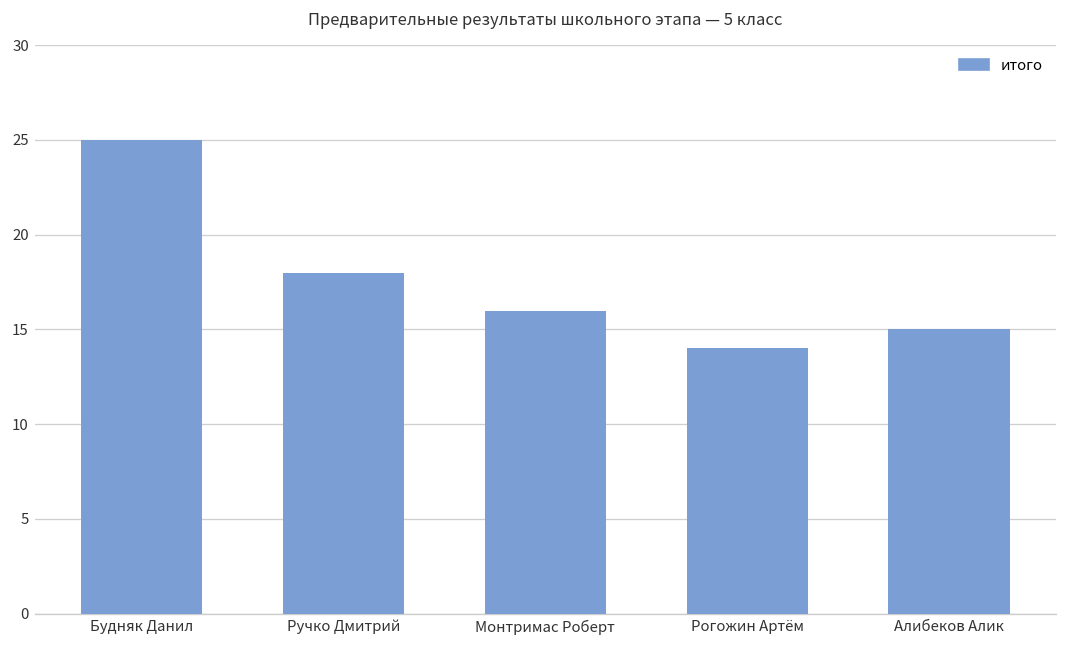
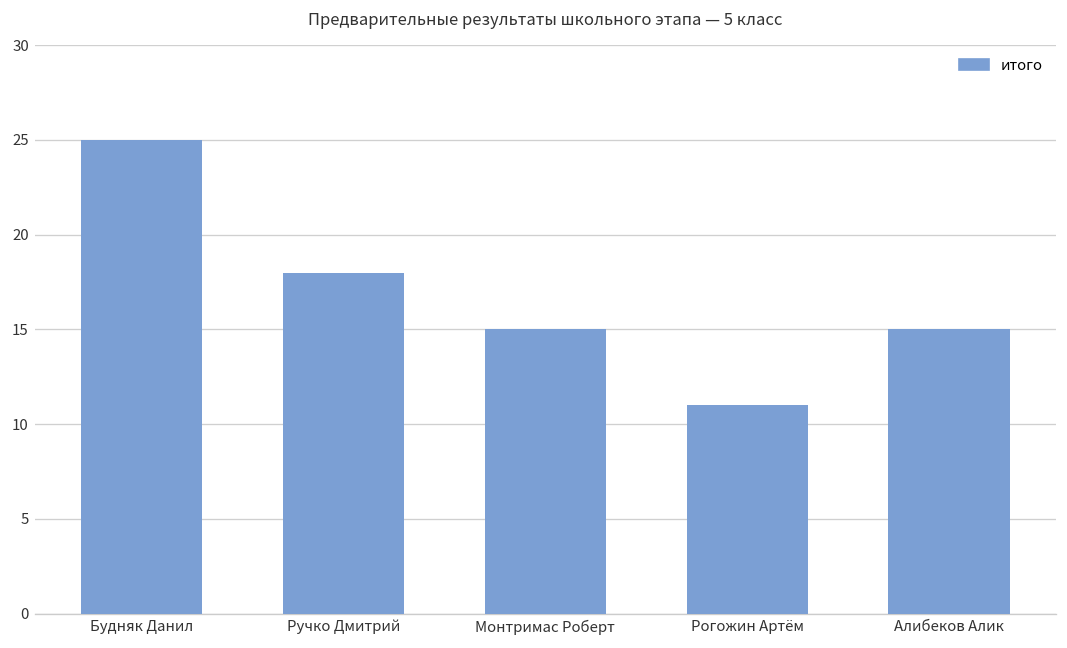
Монтримас Роберт: 16 -> 15
Рогожин Артём: 14 -> 11
